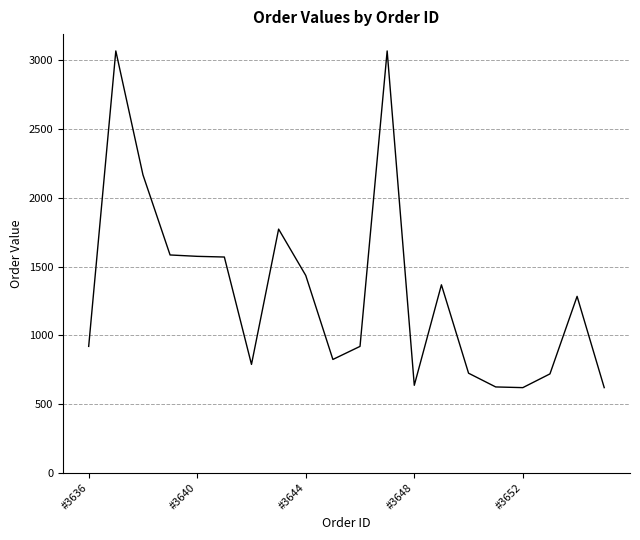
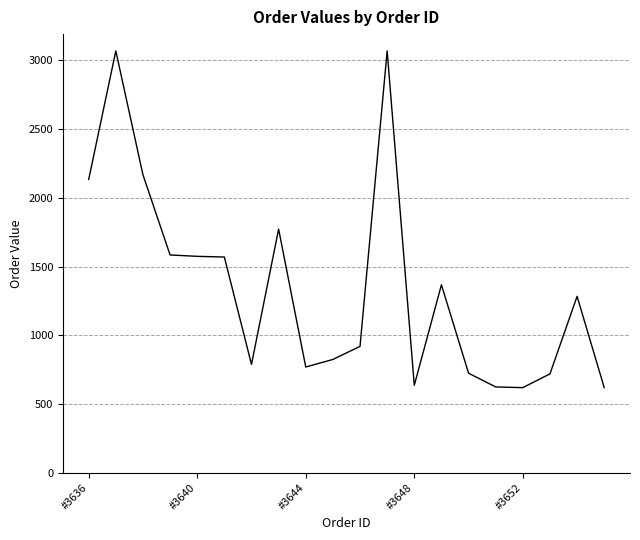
#3636: 920 -> 2130
#3644: 1440 -> 770
